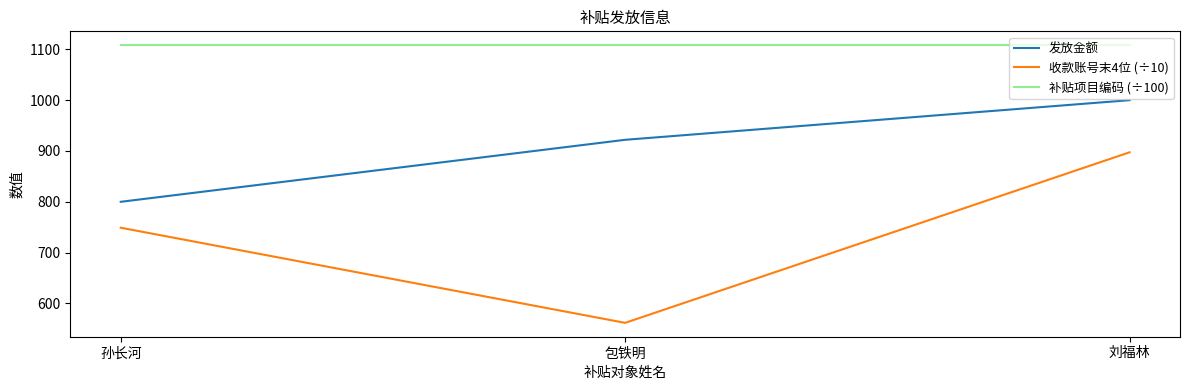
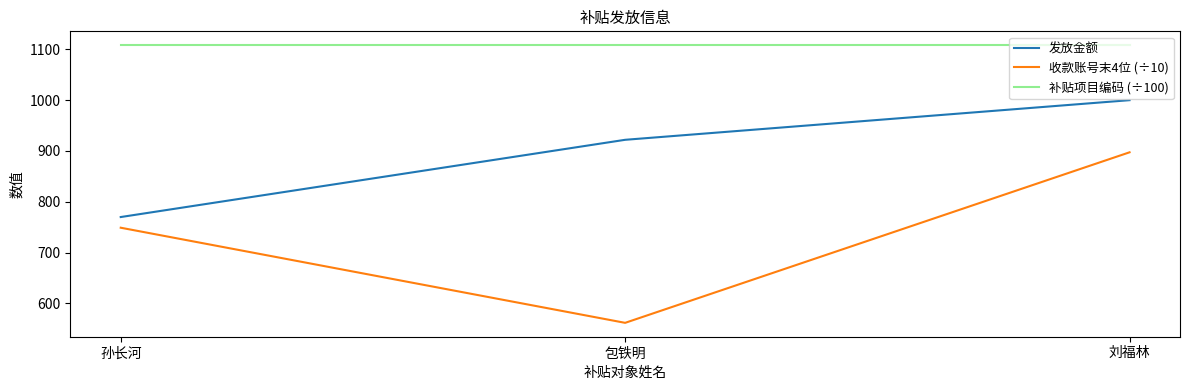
发放金额, 孙长河: 800 -> 770
